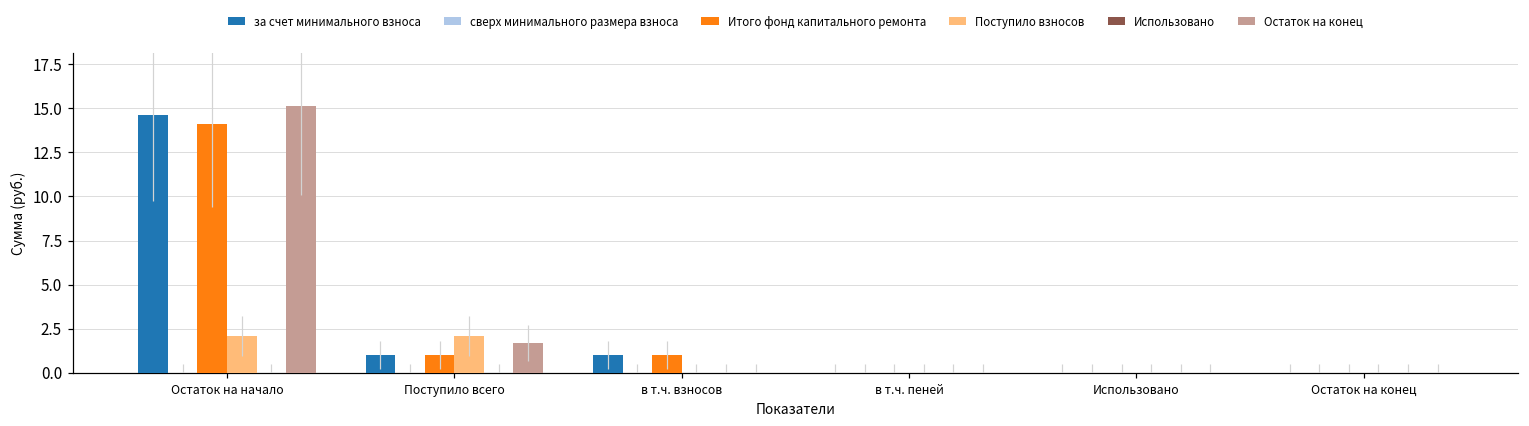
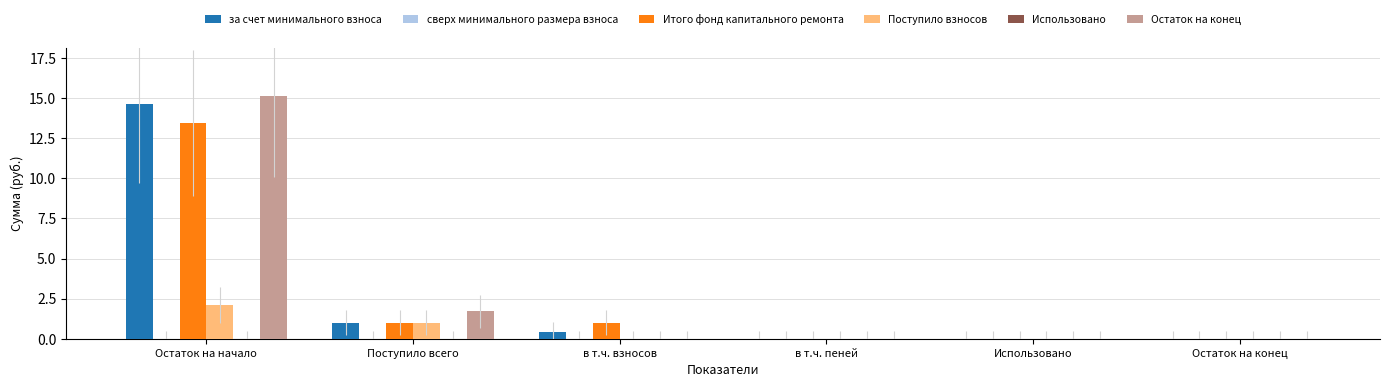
Итого фонд капитального ремонта, Остаток на начало: 14.1 -> 13.5
Поступило взносов, Поступило всего: 2.1 -> 1.0
за счет минимального взноса, в т.ч. взносов: 1.0 -> 0.4
